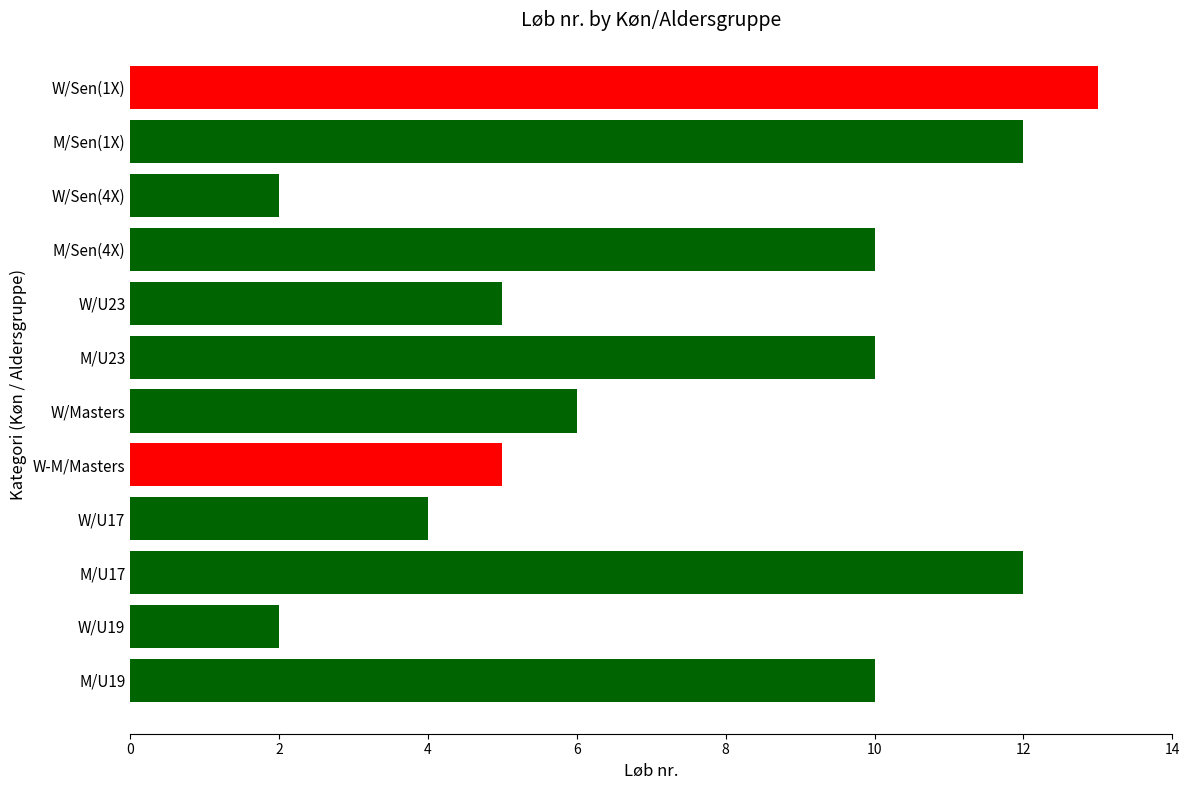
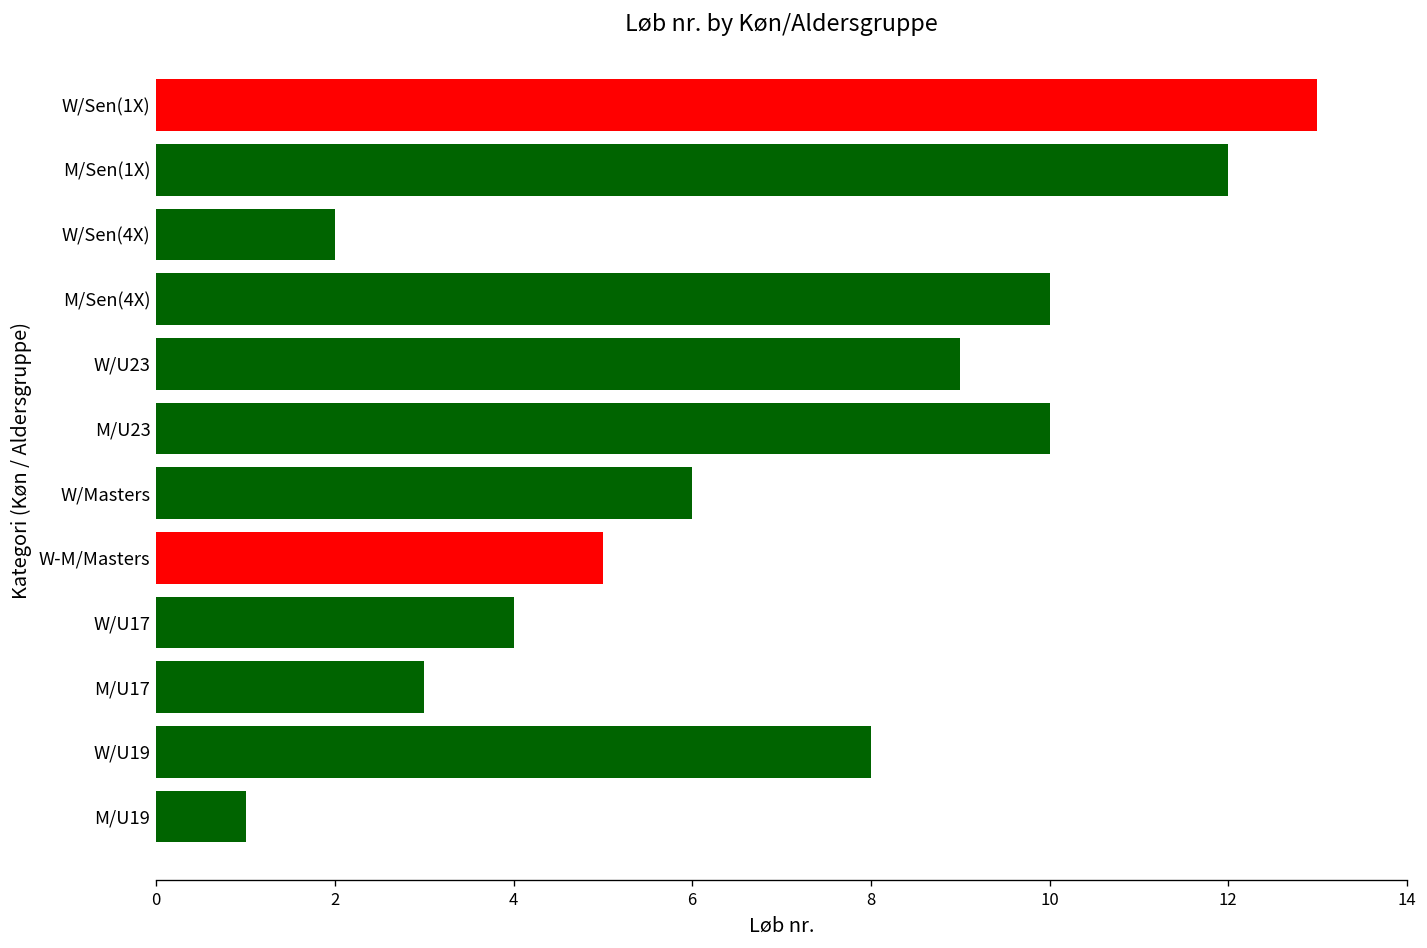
W/U23: 5 -> 9
M/U17: 12 -> 3
W/U19: 2 -> 8
M/U19: 10 -> 1
